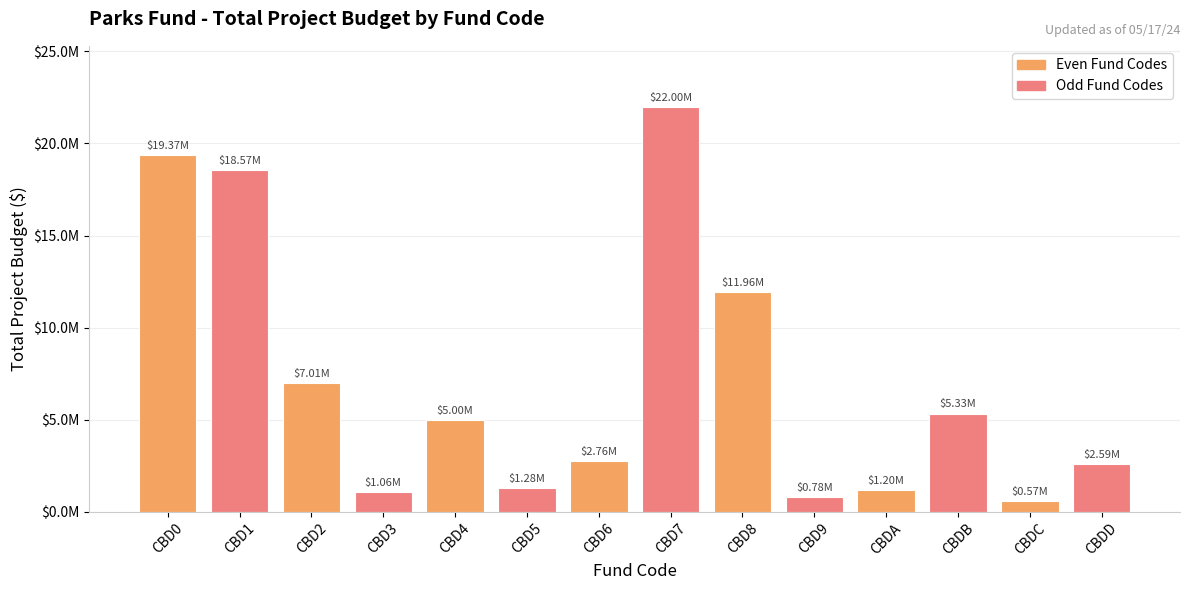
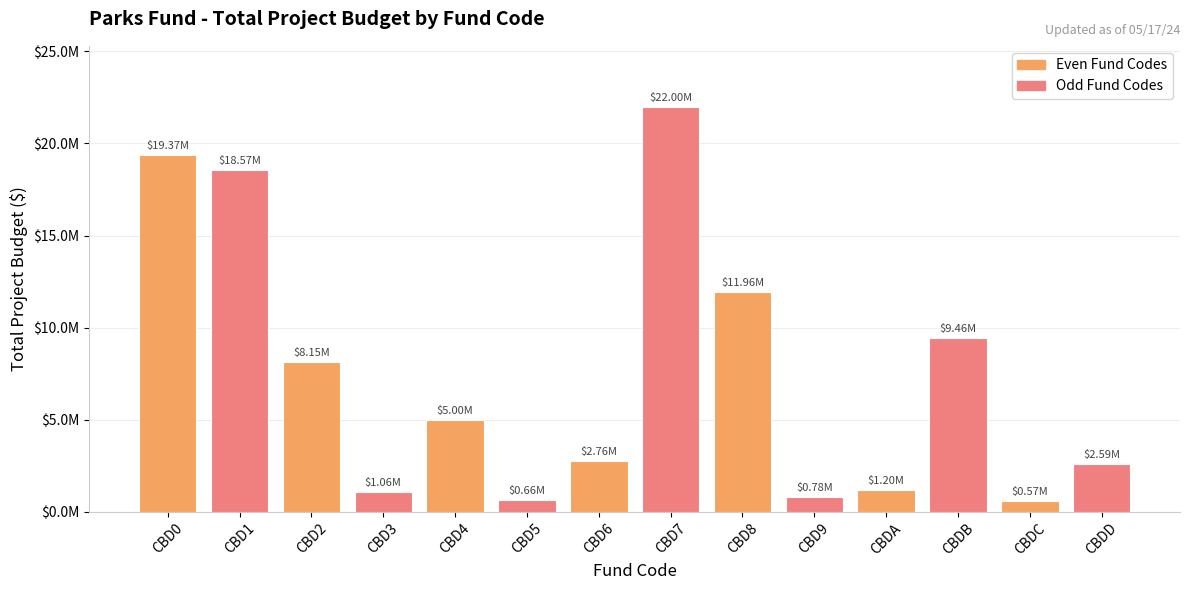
CBD2: $7.01M -> $8.15M
CBD5: $1.28M -> $0.66M
CBDB: $5.33M -> $9.46M
